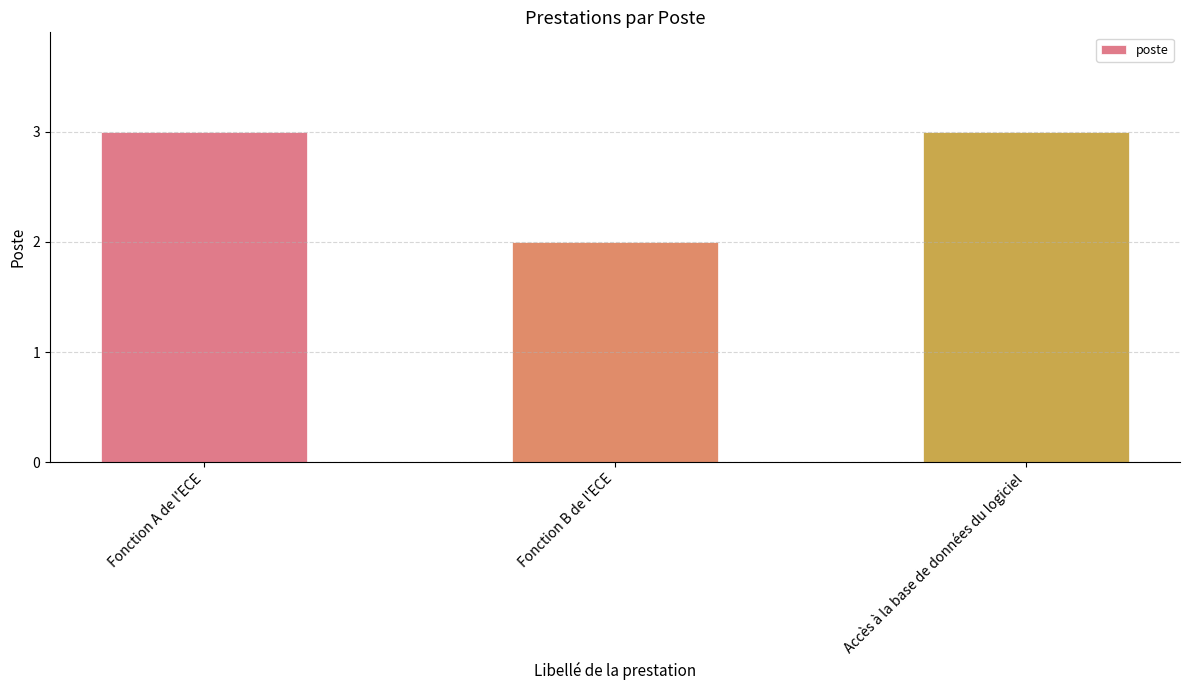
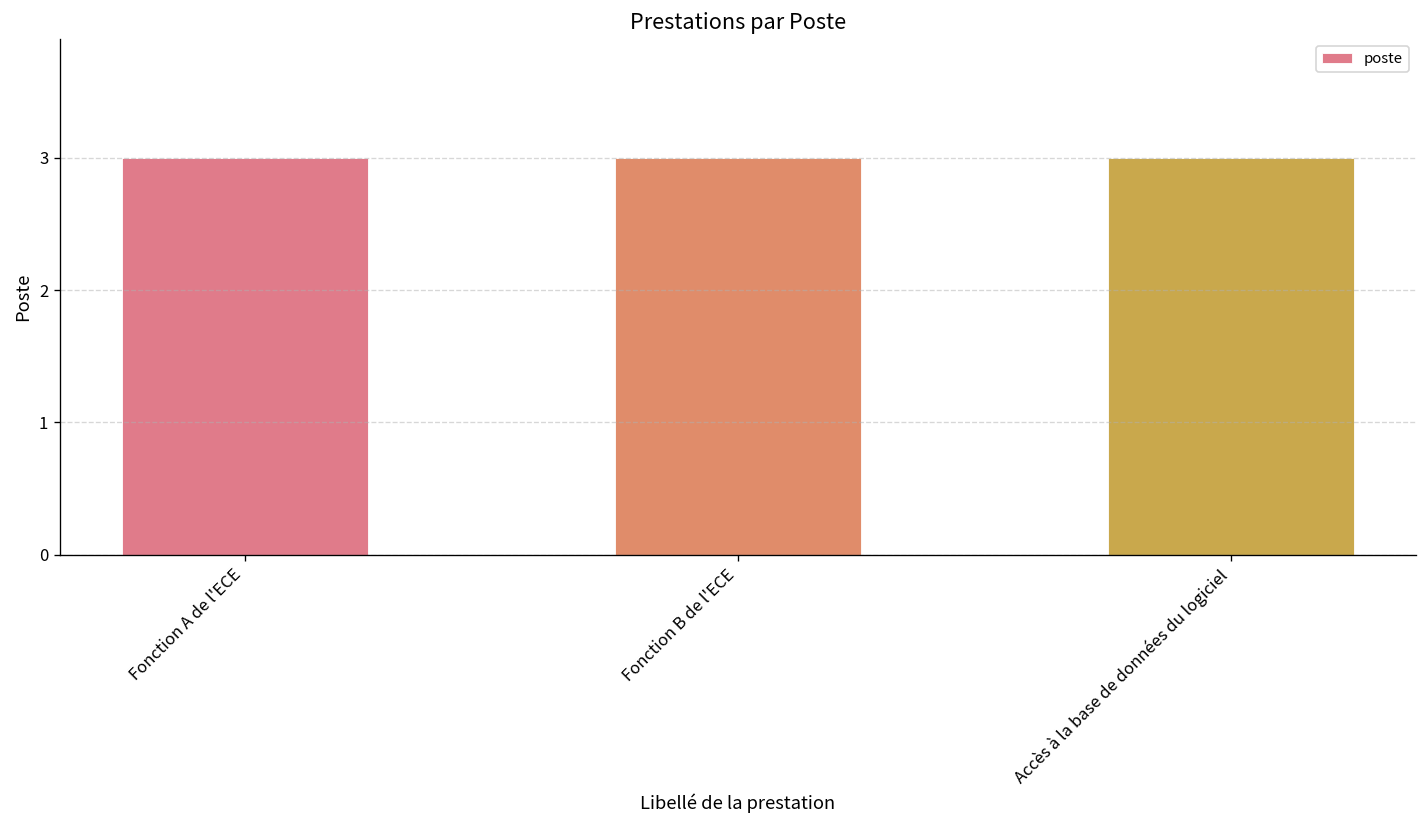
Fonction B de l'ECE: 2 -> 3
